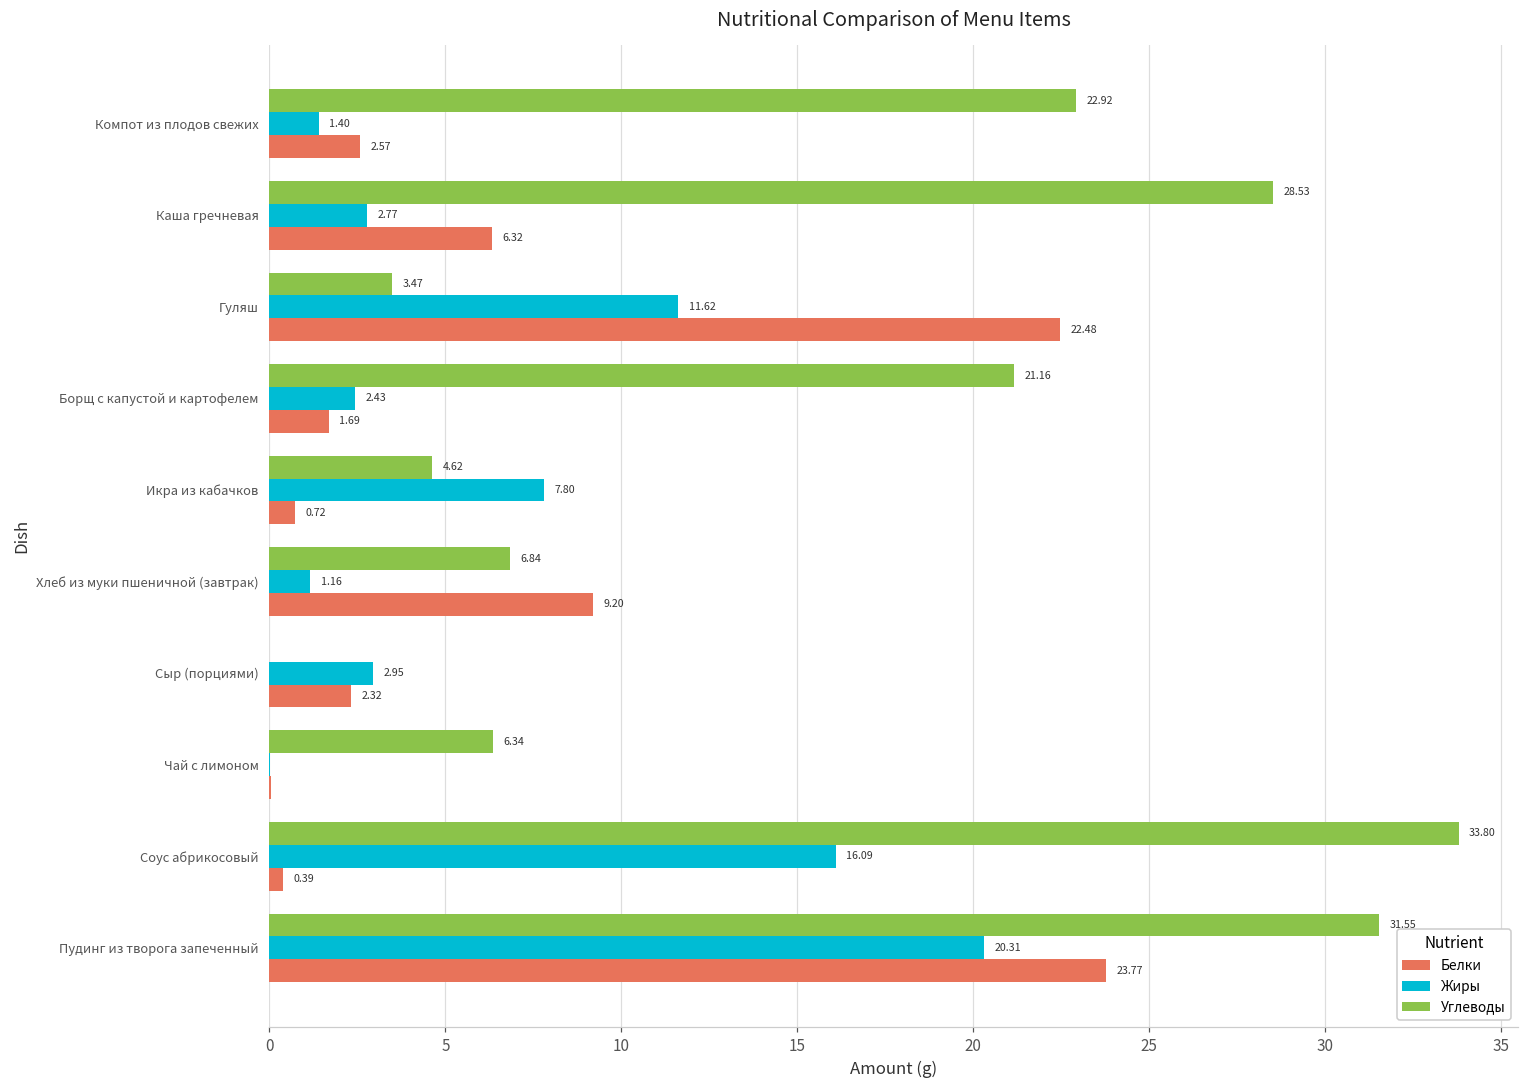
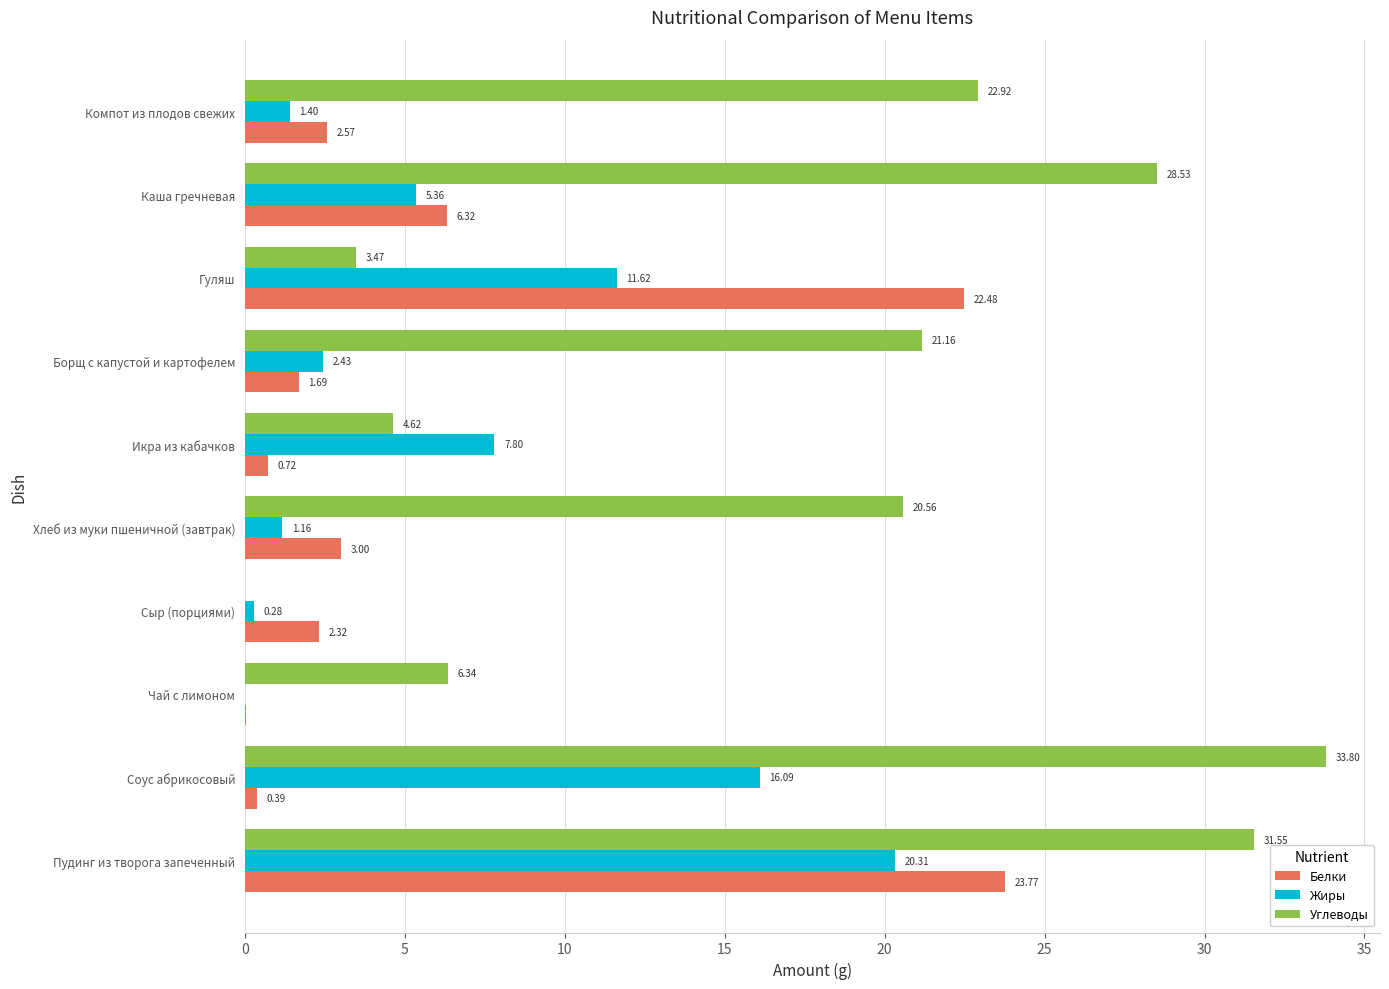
Жиры, Каша гречневая: 2.77 -> 5.36
Углеводы, Хлеб из муки пшеничной (завтрак): 6.84 -> 20.56
Белки, Хлеб из муки пшеничной (завтрак): 9.20 -> 3.00
Жиры, Сыр (порциями): 2.95 -> 0.28
